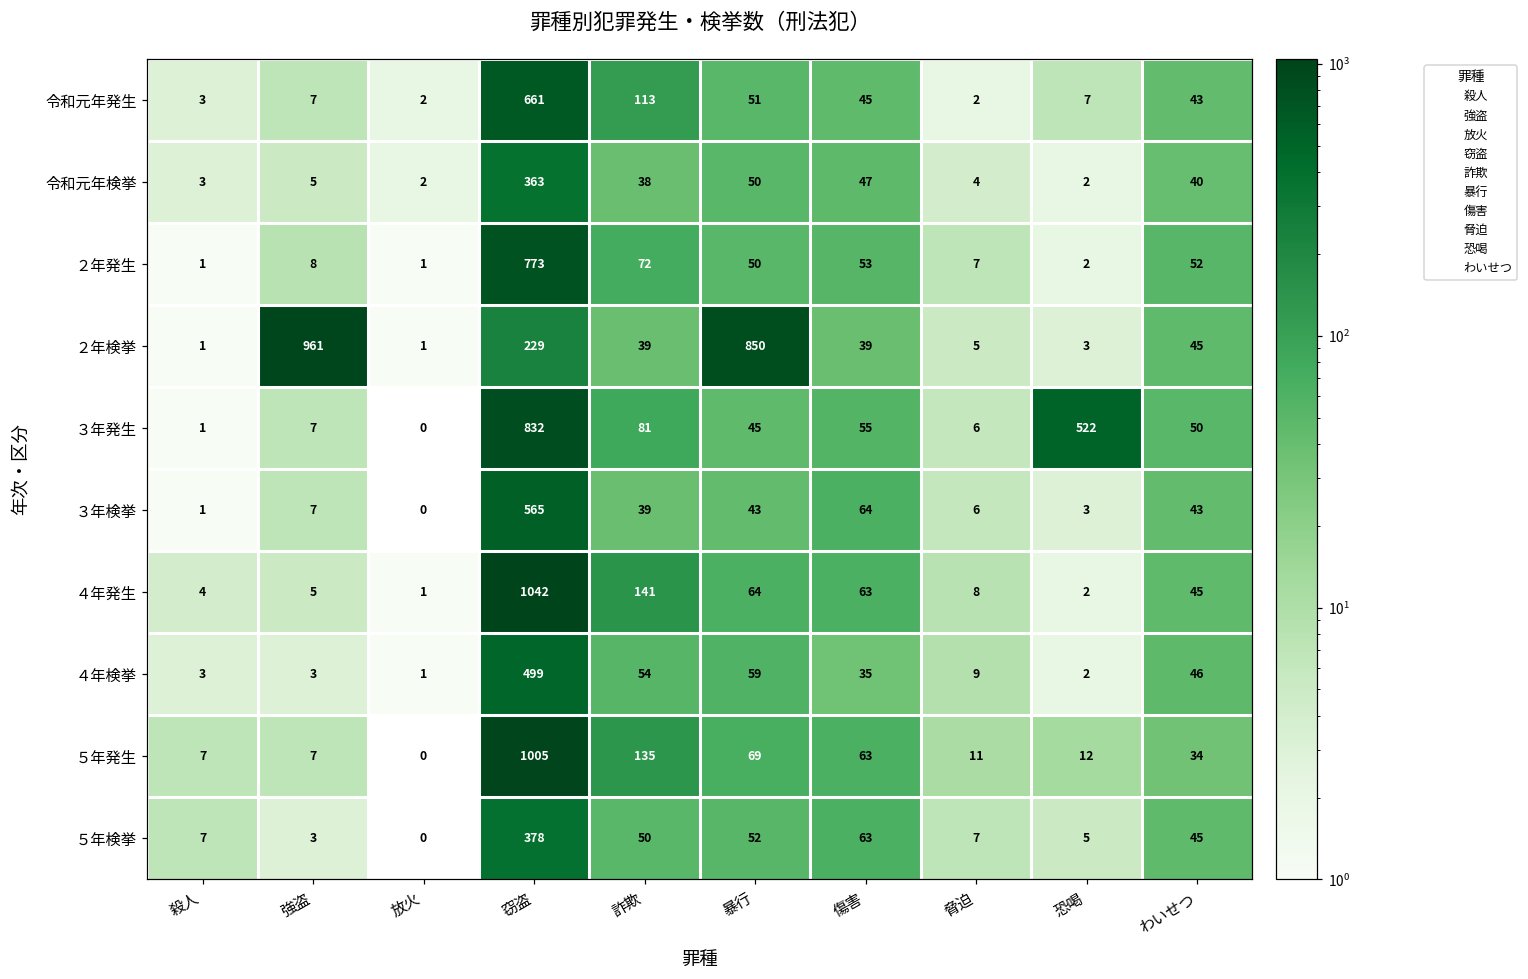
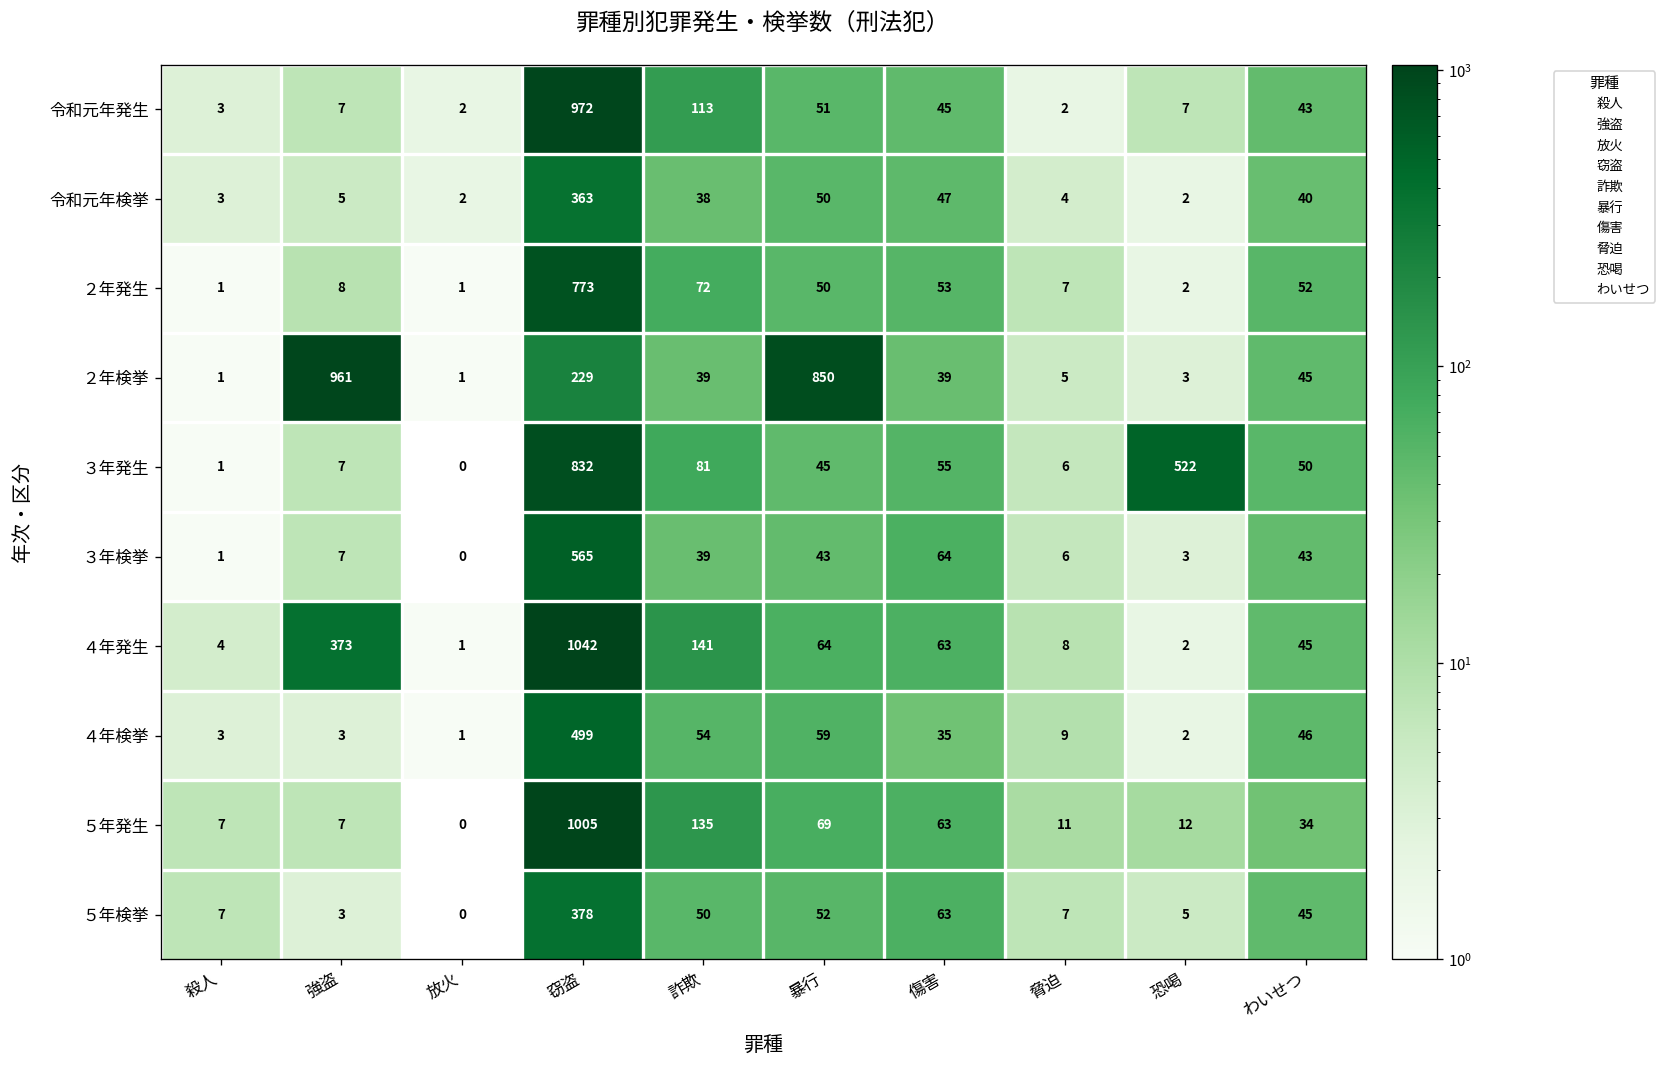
令和元年発生, 窃盗: 661 -> 972
４年発生, 強盗: 5 -> 373
